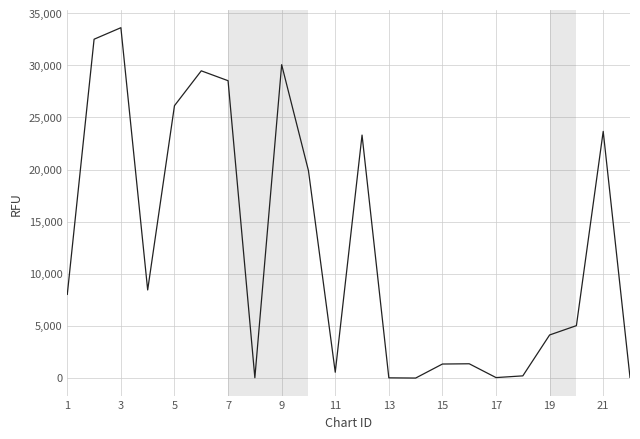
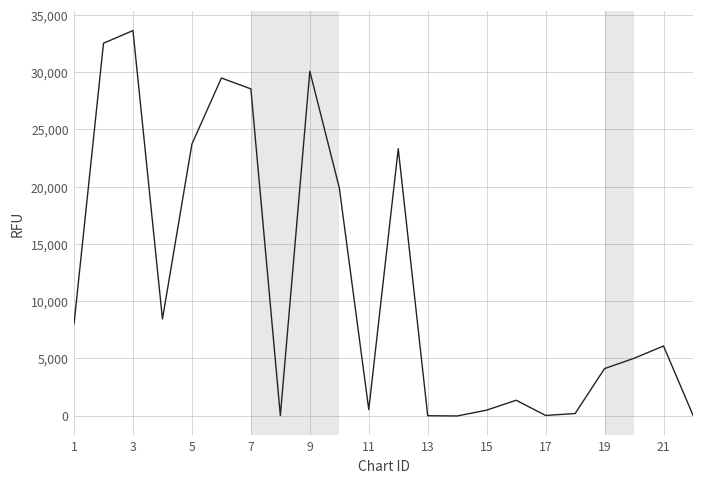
5: 26,100 -> 23,700
15: 1,300 -> 500
21: 23,700 -> 6,100
